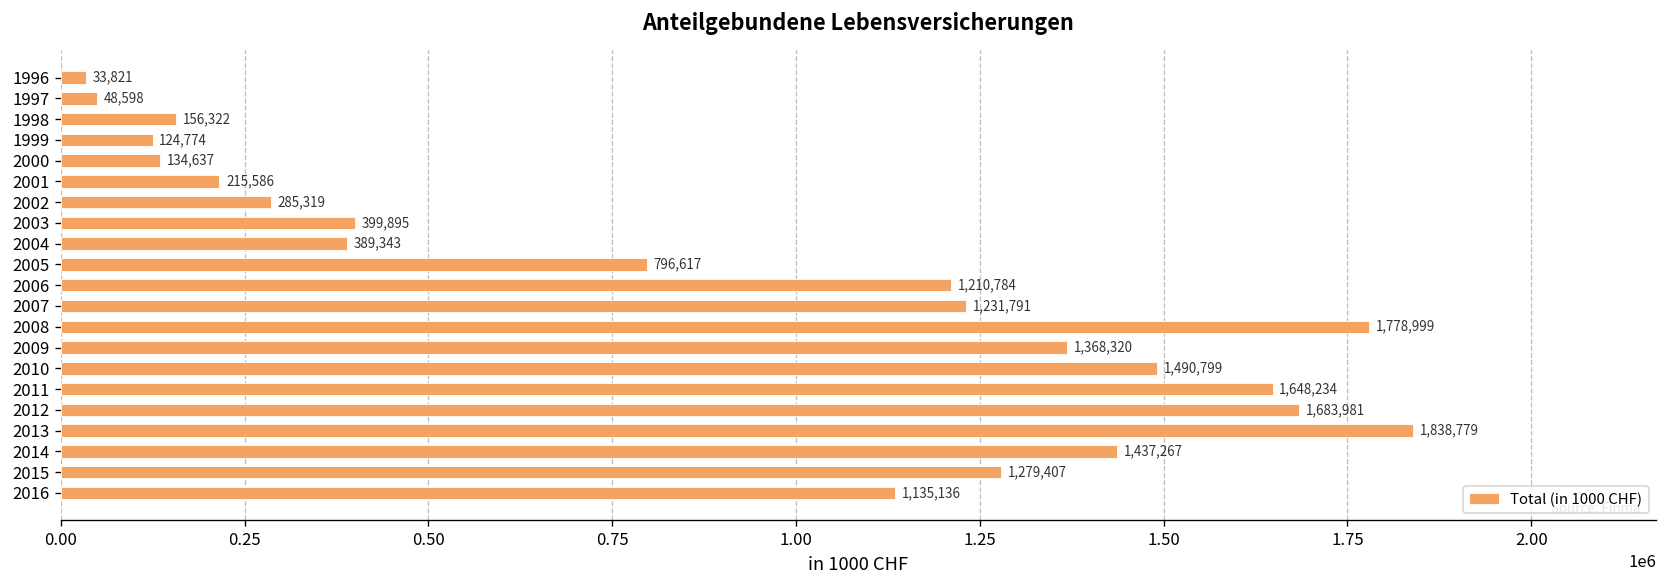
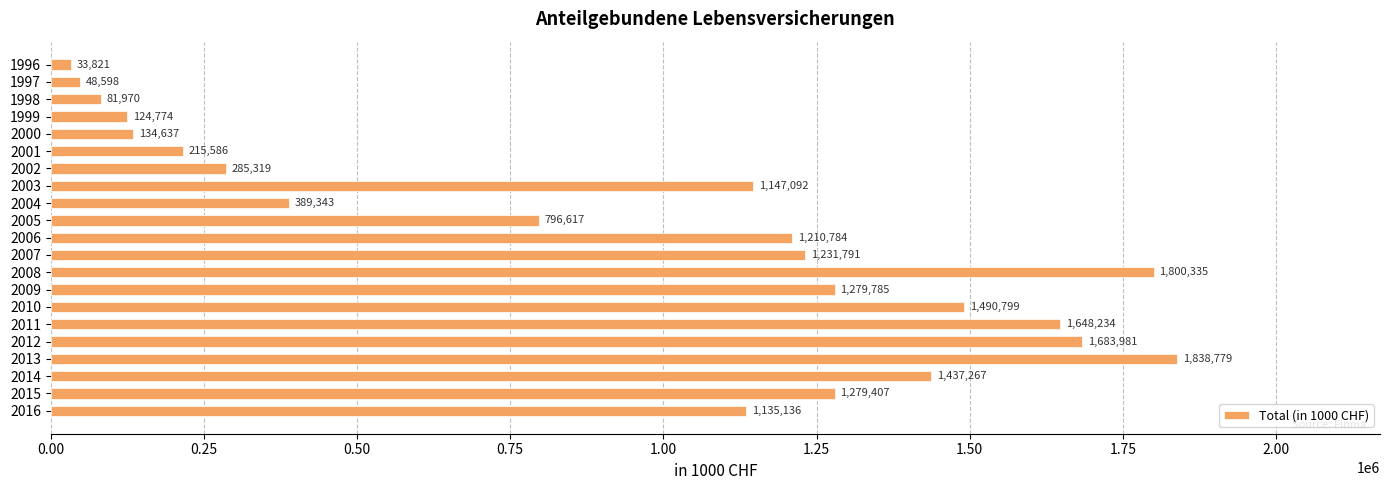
1998: 156,322 -> 81,970
2003: 399,895 -> 1,147,092
2008: 1,778,999 -> 1,800,335
2009: 1,368,320 -> 1,279,785
